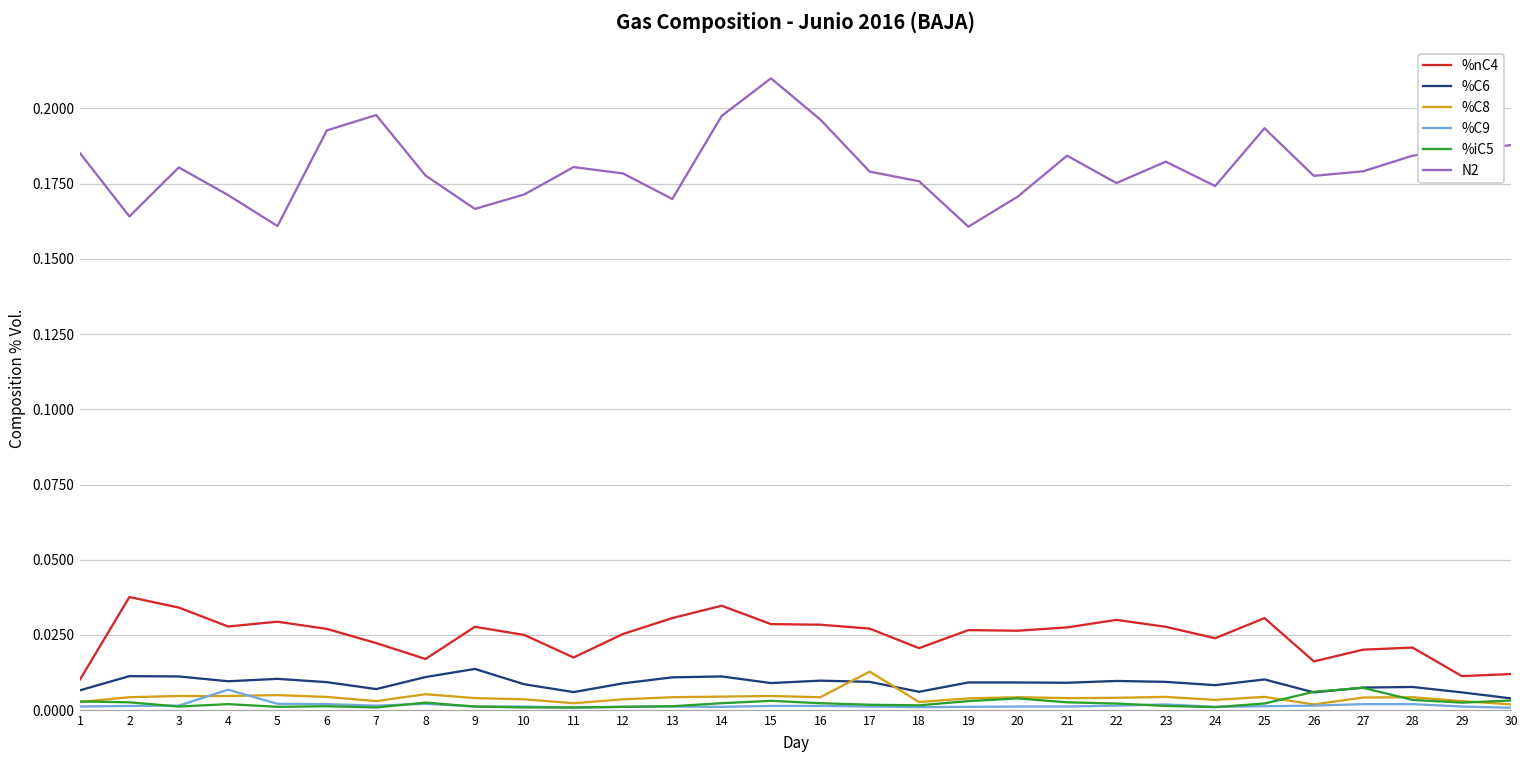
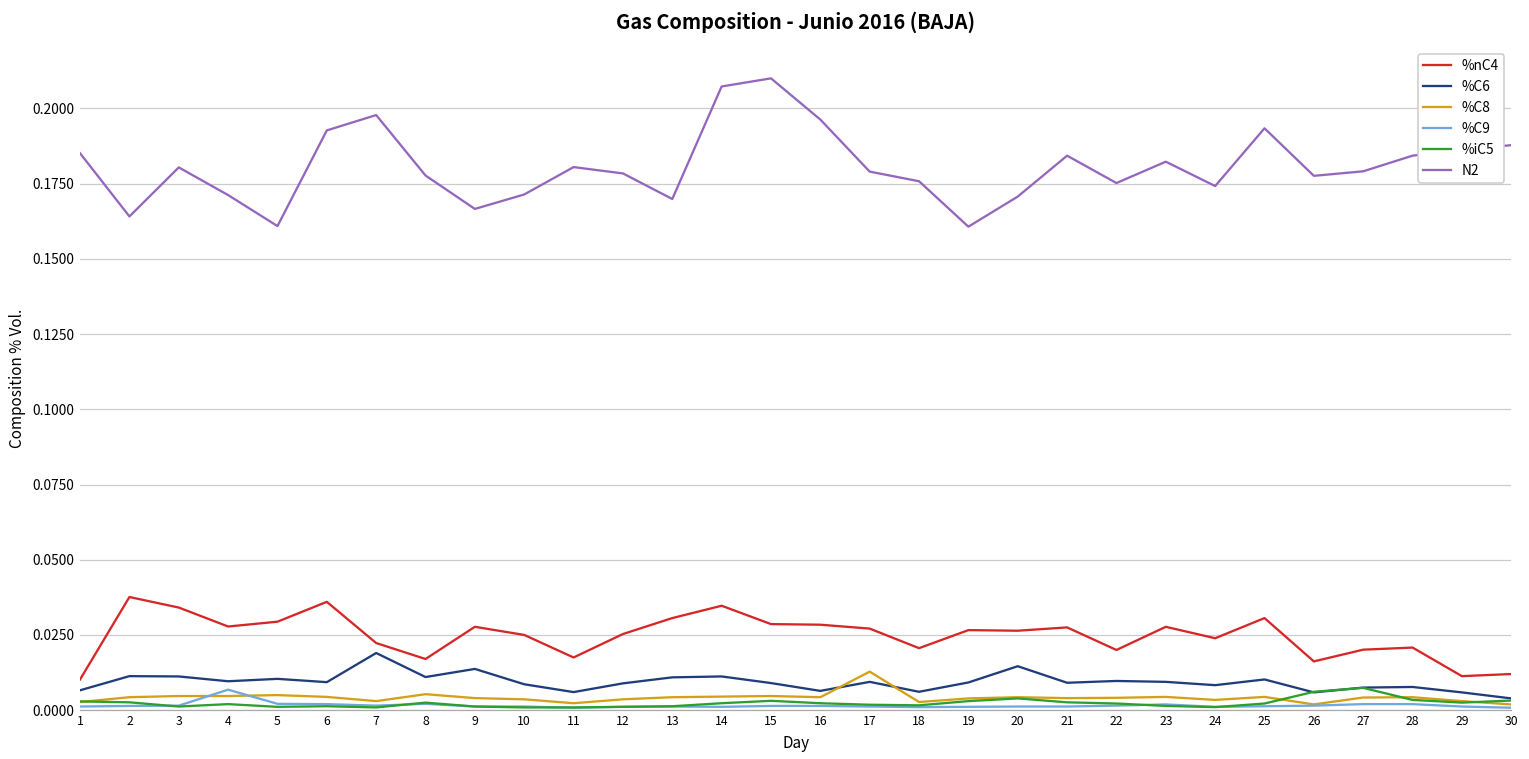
%nC4, 6: 0.027 -> 0.036
%C6, 7: 0.007 -> 0.019
N2, 14: 0.198 -> 0.207
%C6, 16: 0.010 -> 0.006
%C6, 20: 0.009 -> 0.015
%nC4, 22: 0.03 -> 0.02
